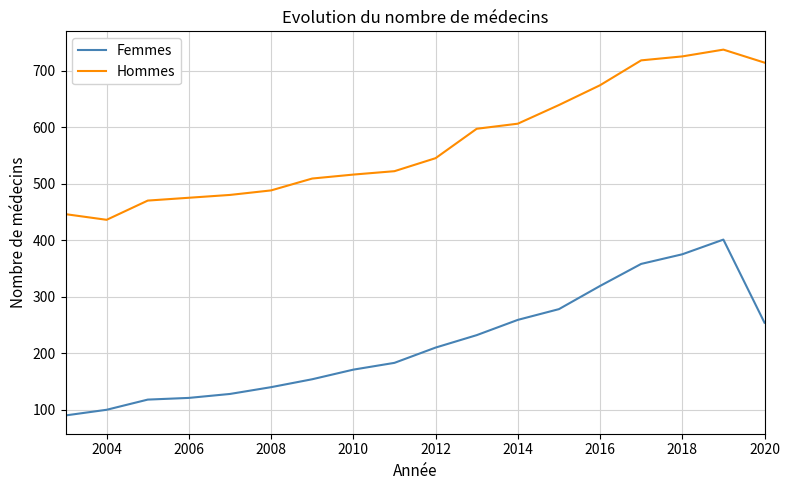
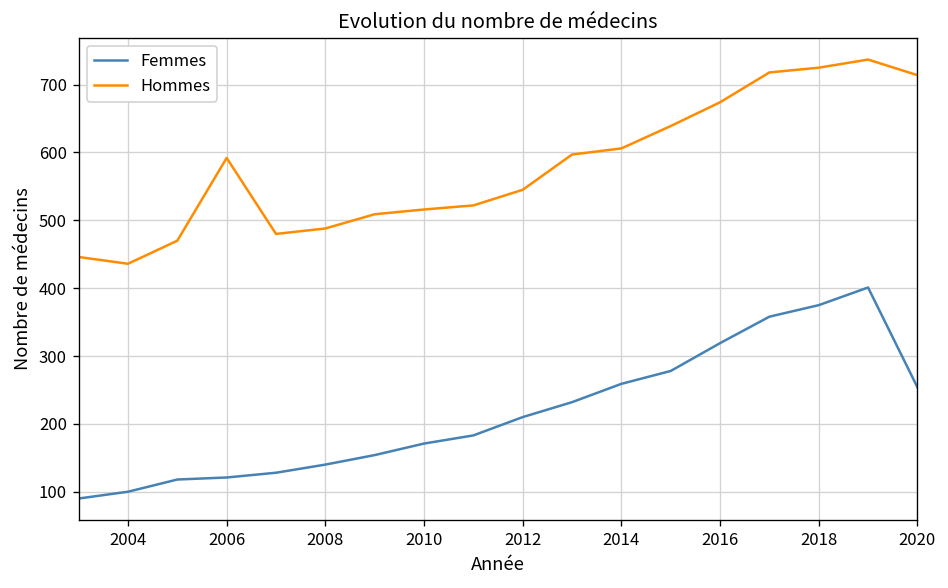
Hommes, 2006: 480 -> 590
